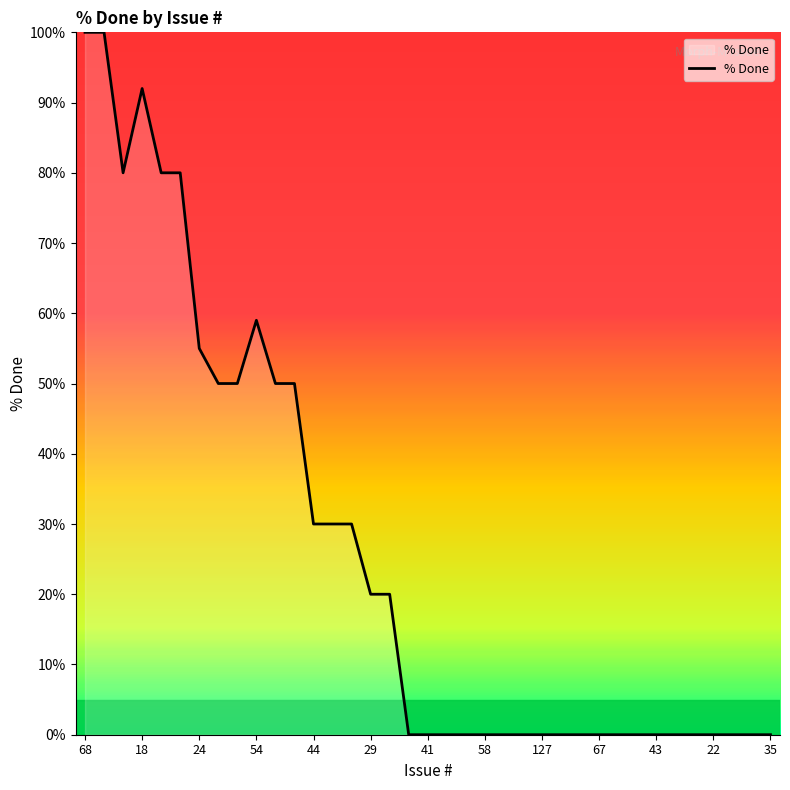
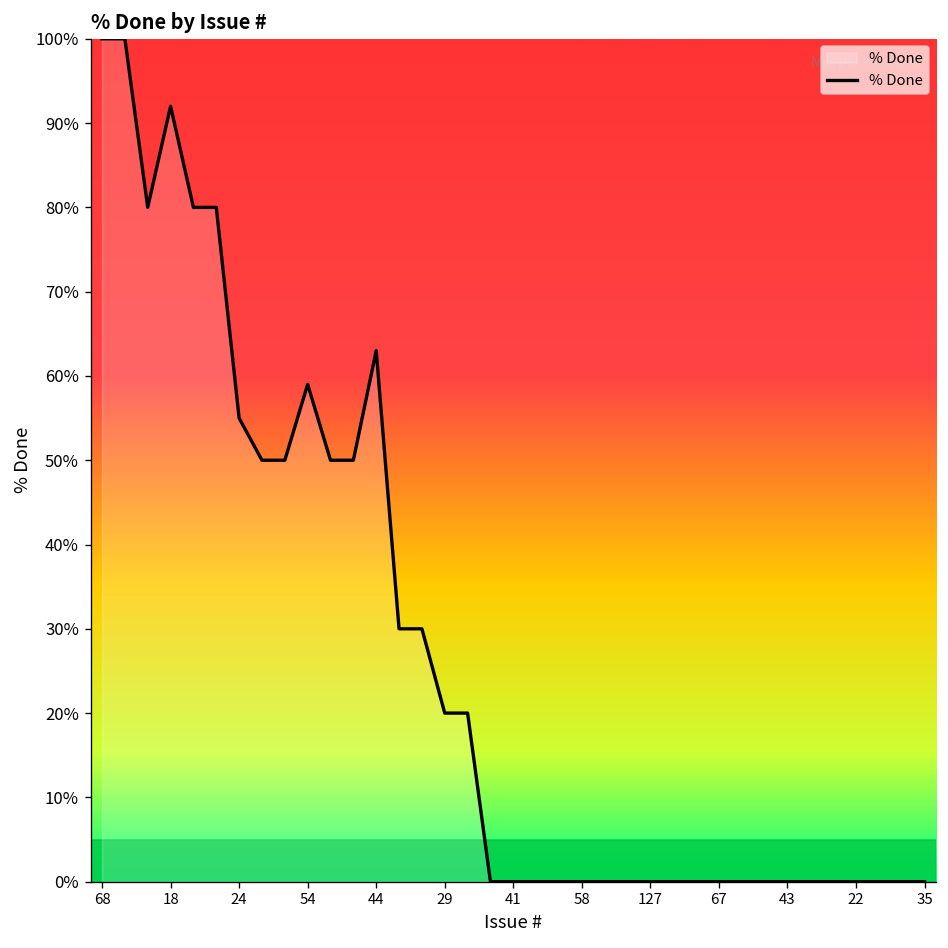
44: 30% -> 63%
